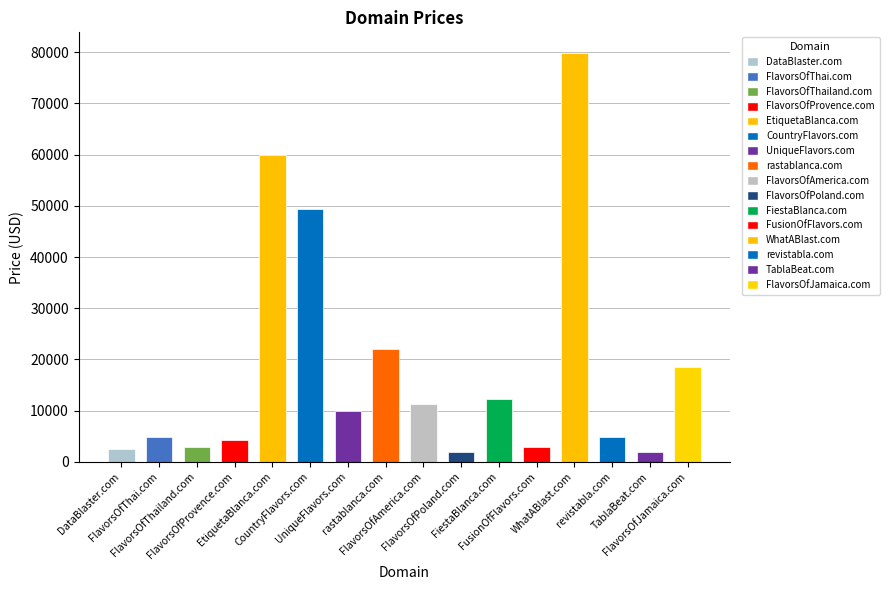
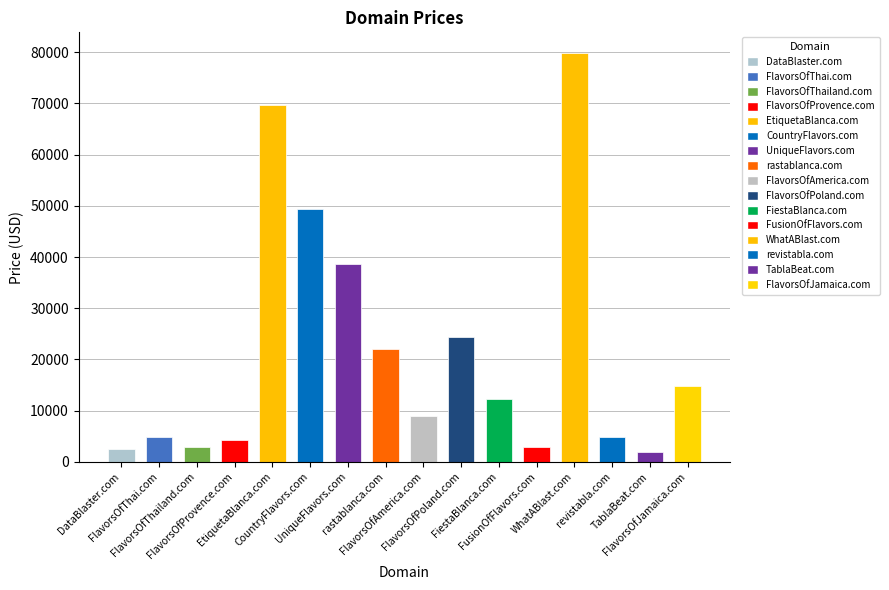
EtiquetaBlanca.com: 60000 -> 70000
UniqueFlavors.com: 10000 -> 39000
FlavorsOfAmerica.com: 11000 -> 9000
FlavorsOfPoland.com: 2000 -> 24000
FlavorsOfJamaica.com: 19000 -> 15000
